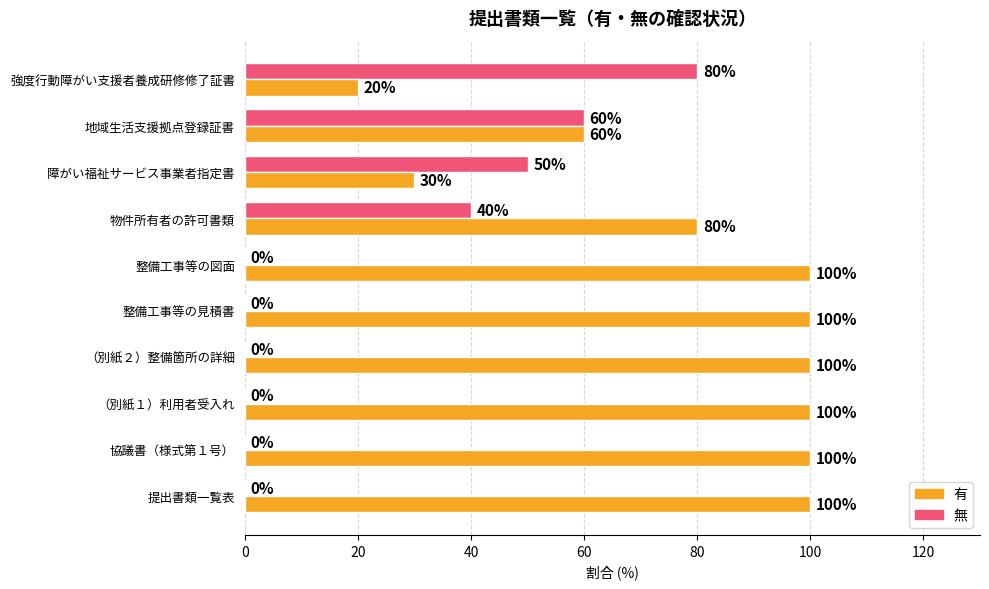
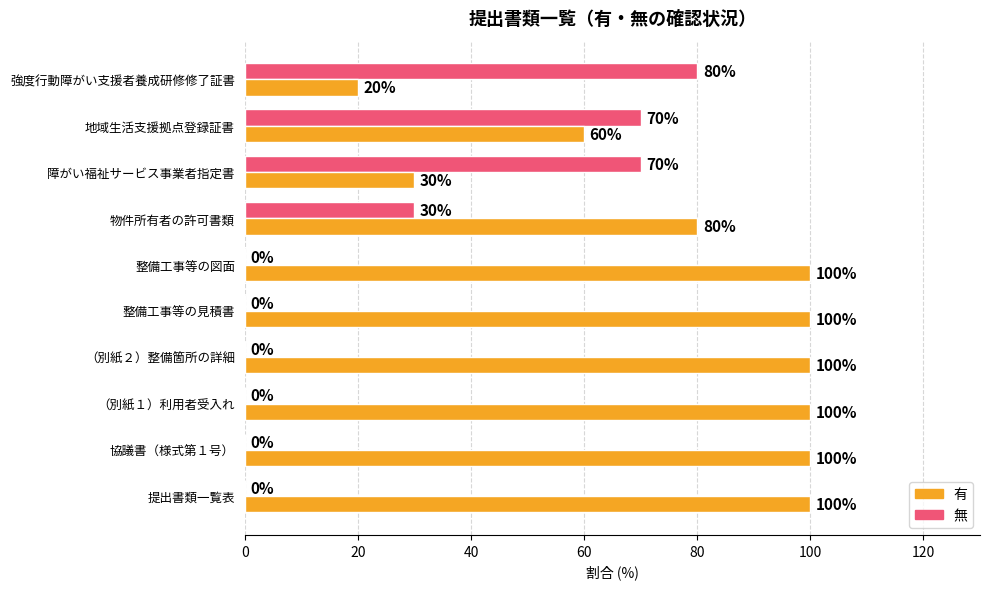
無, 地域生活支援拠点登録証書: 60% -> 70%
無, 障がい福祉サービス事業者指定書: 50% -> 70%
無, 物件所有者の許可書類: 40% -> 30%
